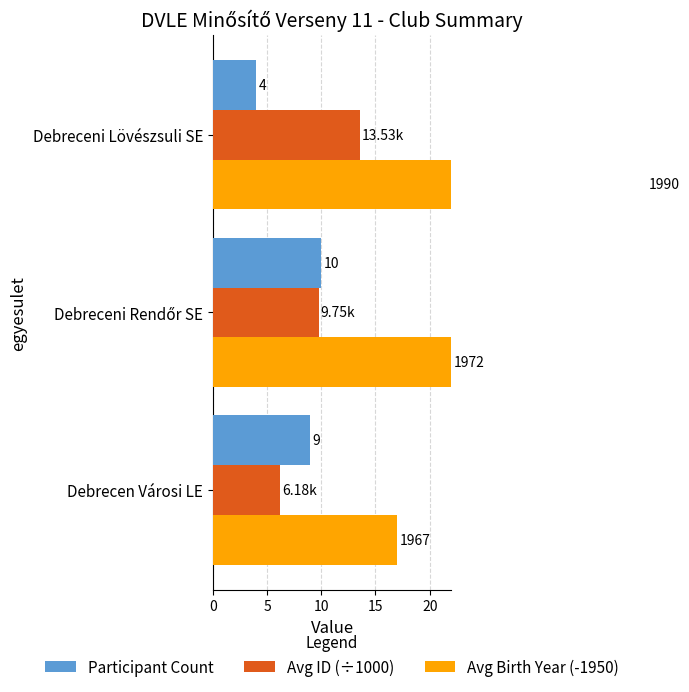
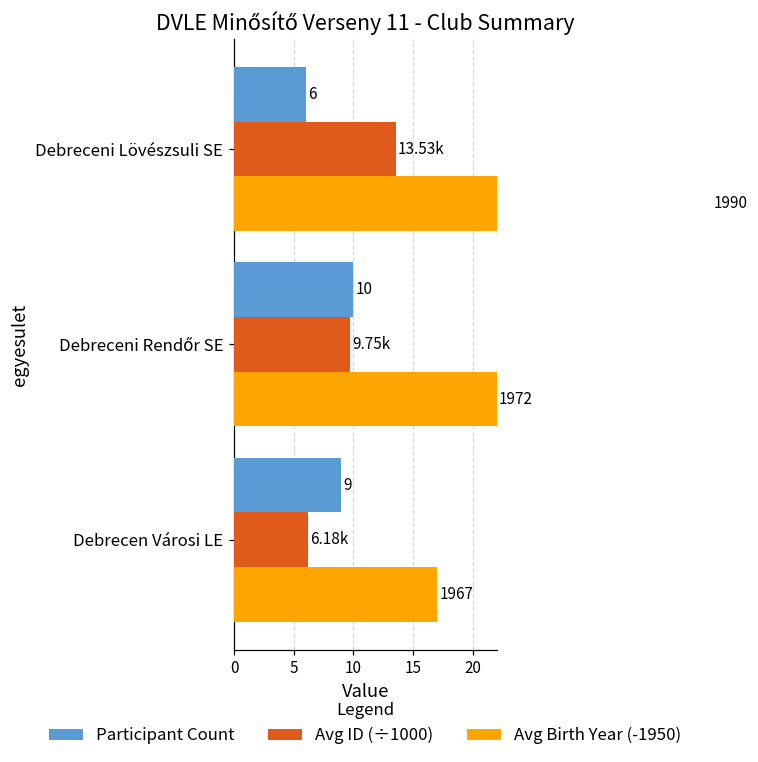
Participant Count, Debreceni Lövészsuli SE: 4 -> 6
